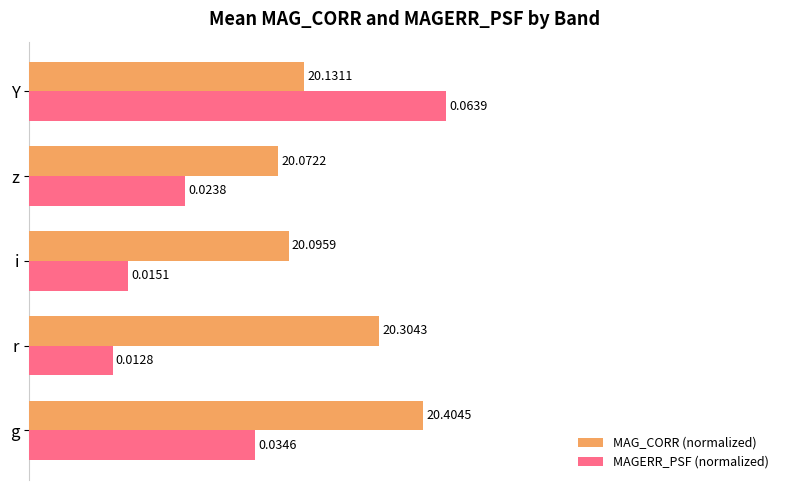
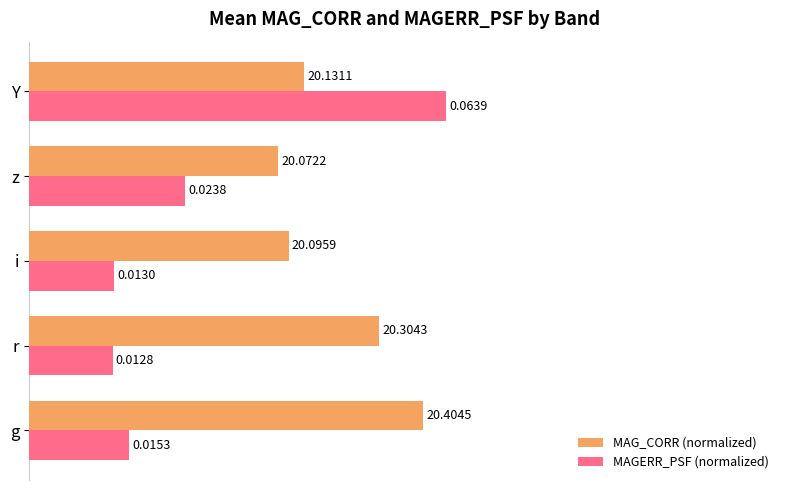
MAGERR_PSF (normalized), i: 0.0151 -> 0.0130
MAGERR_PSF (normalized), g: 0.0346 -> 0.0153
